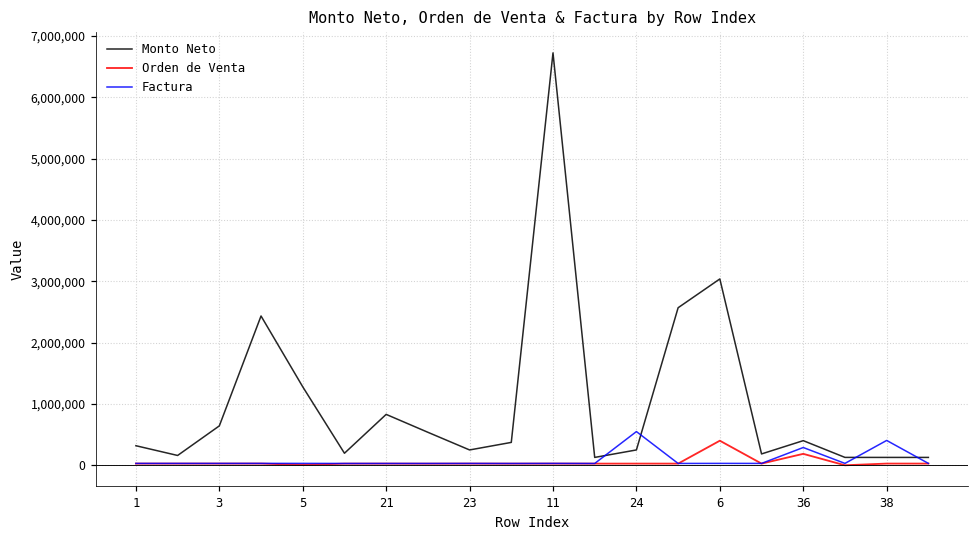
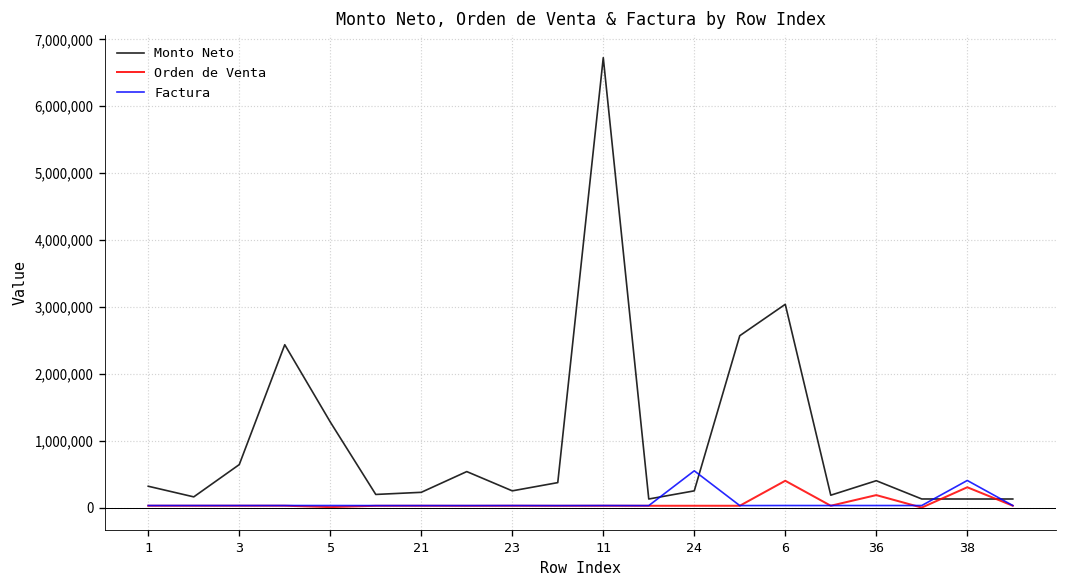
Monto Neto, 21: 800,000 -> 200,000
Factura, 36: 300,000 -> 0
Orden de Venta, 38: 0 -> 300,000
